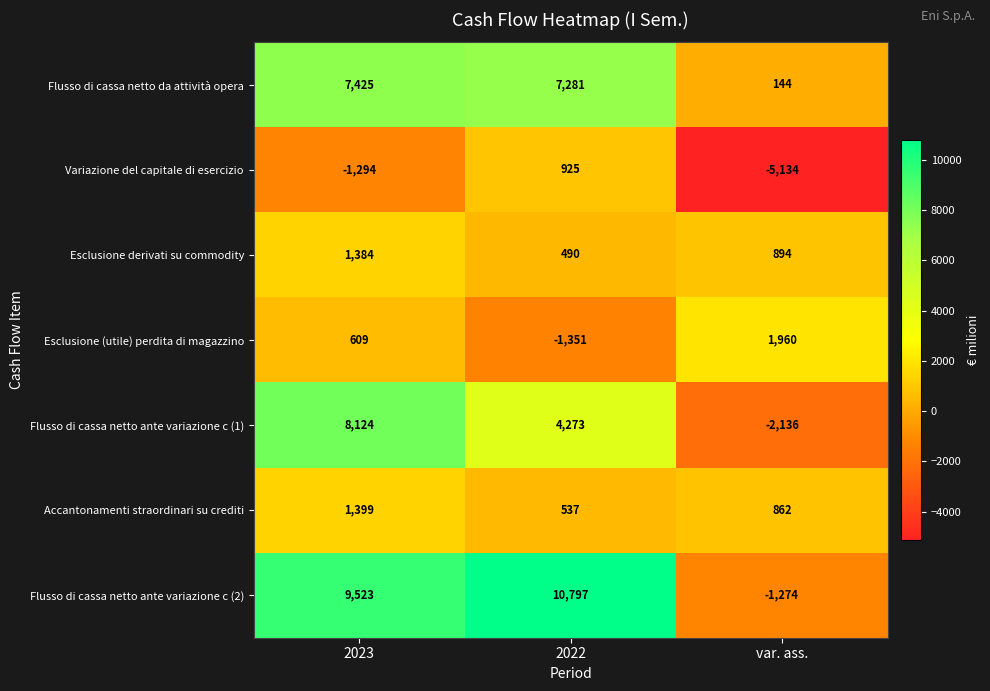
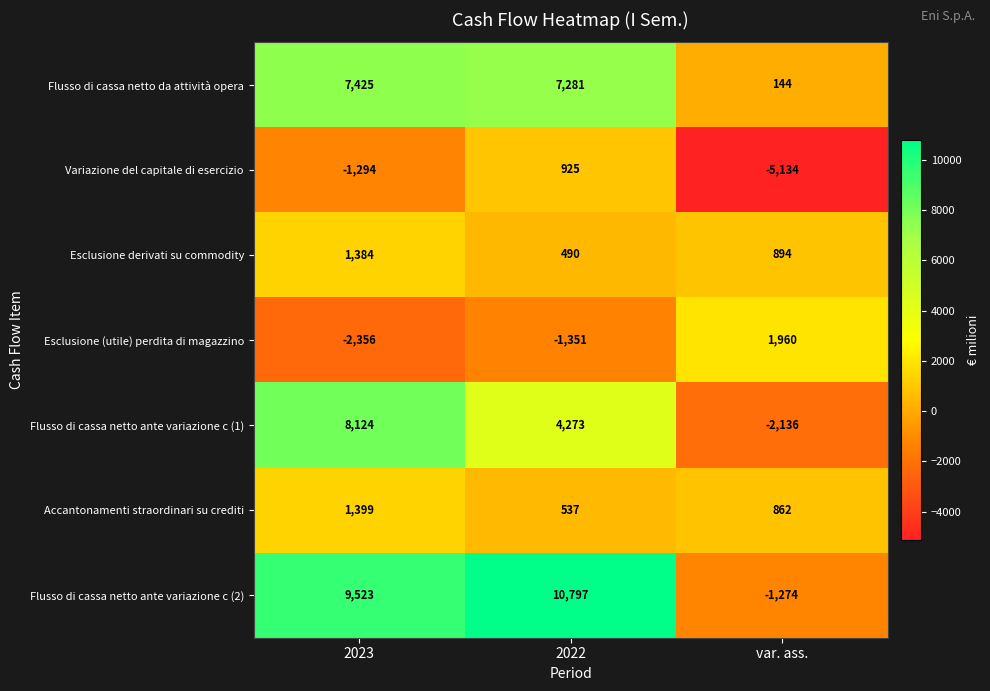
Esclusione (utile) perdita di magazzino, 2023: 609 -> -2,356
